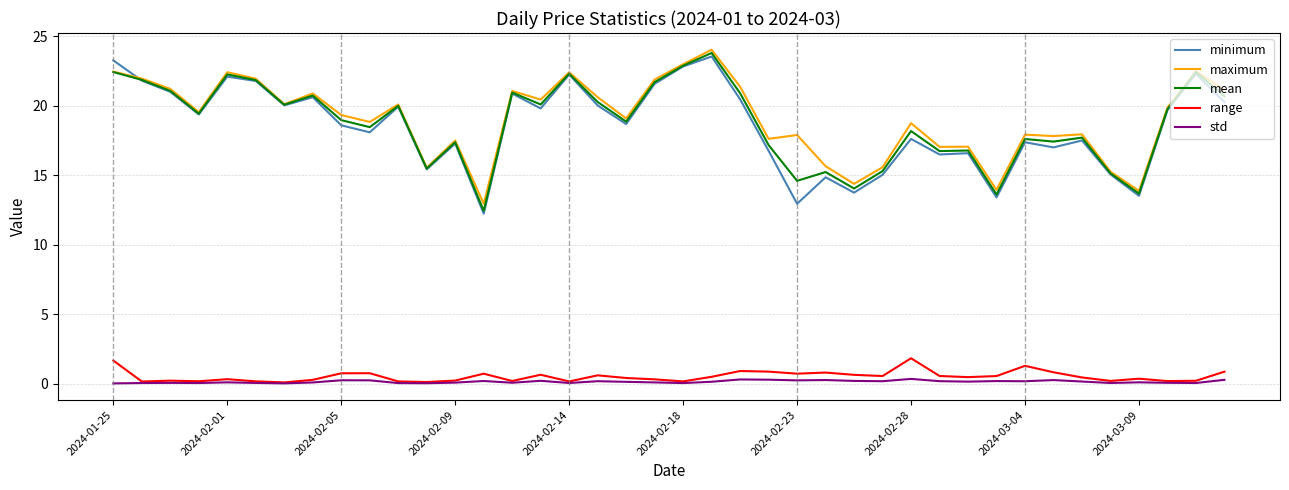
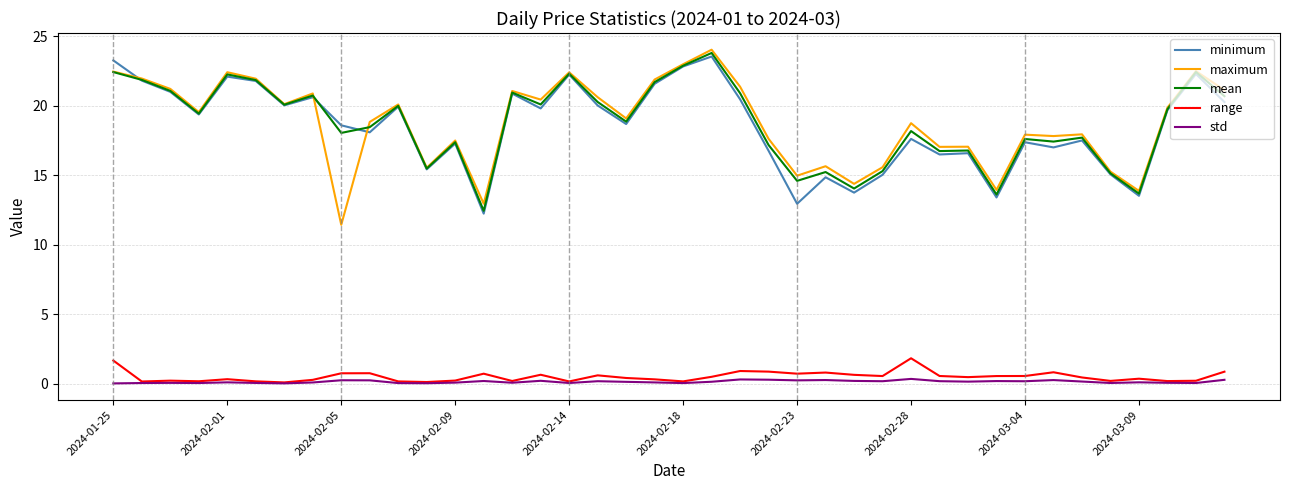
maximum, 2024-02-05: 19.3 -> 11.4
mean, 2024-02-05: 19.0 -> 18.1
maximum, 2024-02-23: 17.9 -> 15.0
range, 2024-03-04: 1.3 -> 0.5
